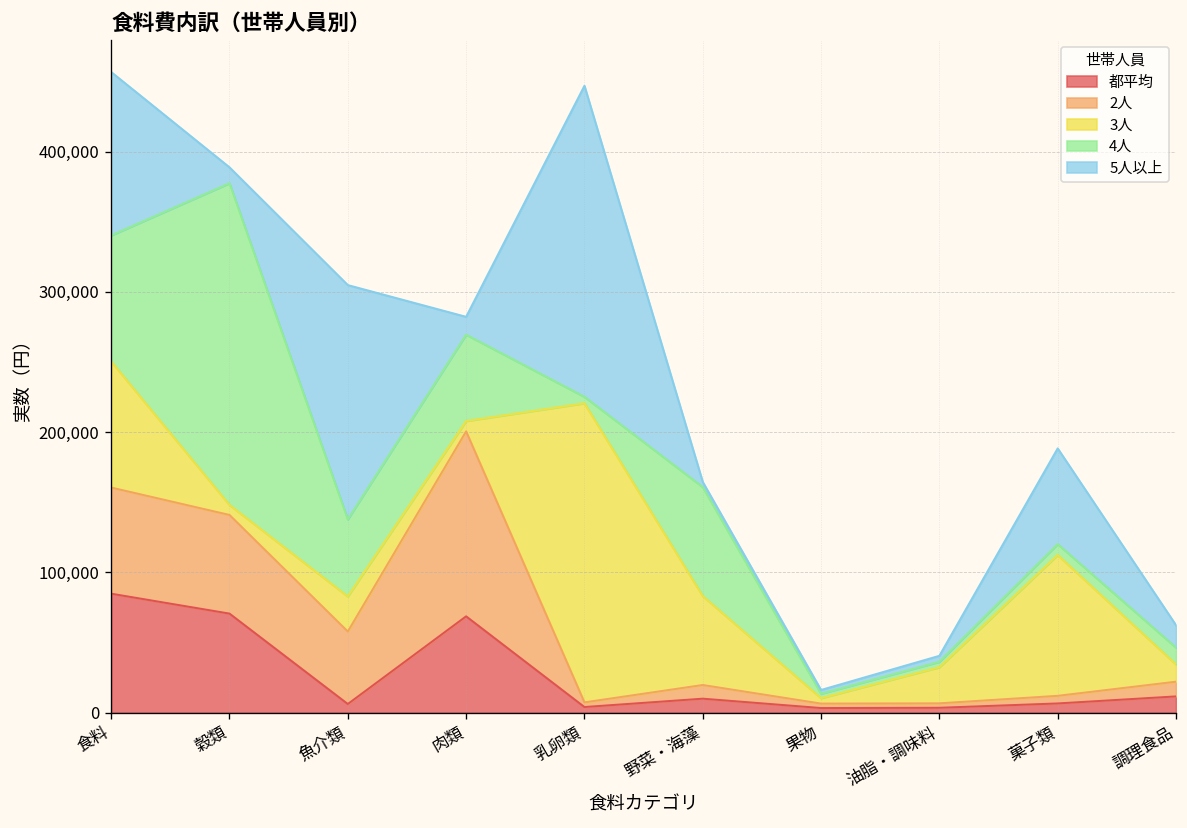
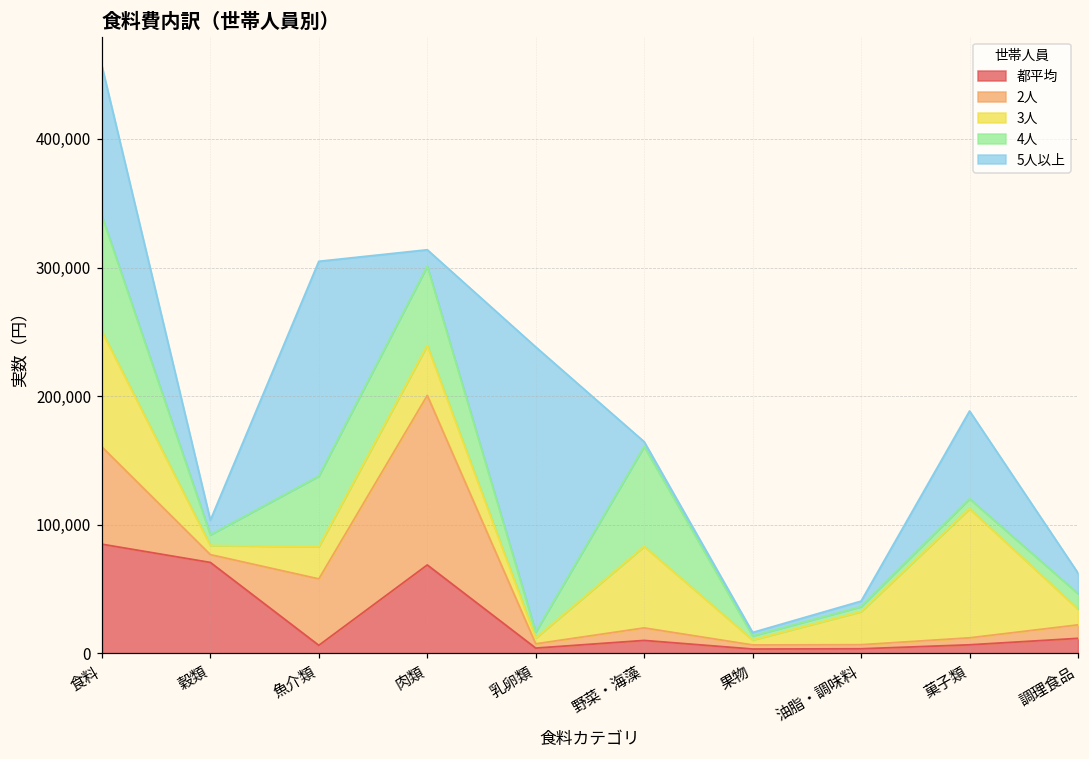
2人, 穀類: 70,000 -> 6,000
4人, 穀類: 229,000 -> 8,000
3人, 肉類: 7,000 -> 39,000
3人, 乳卵類: 213,000 -> 5,000
